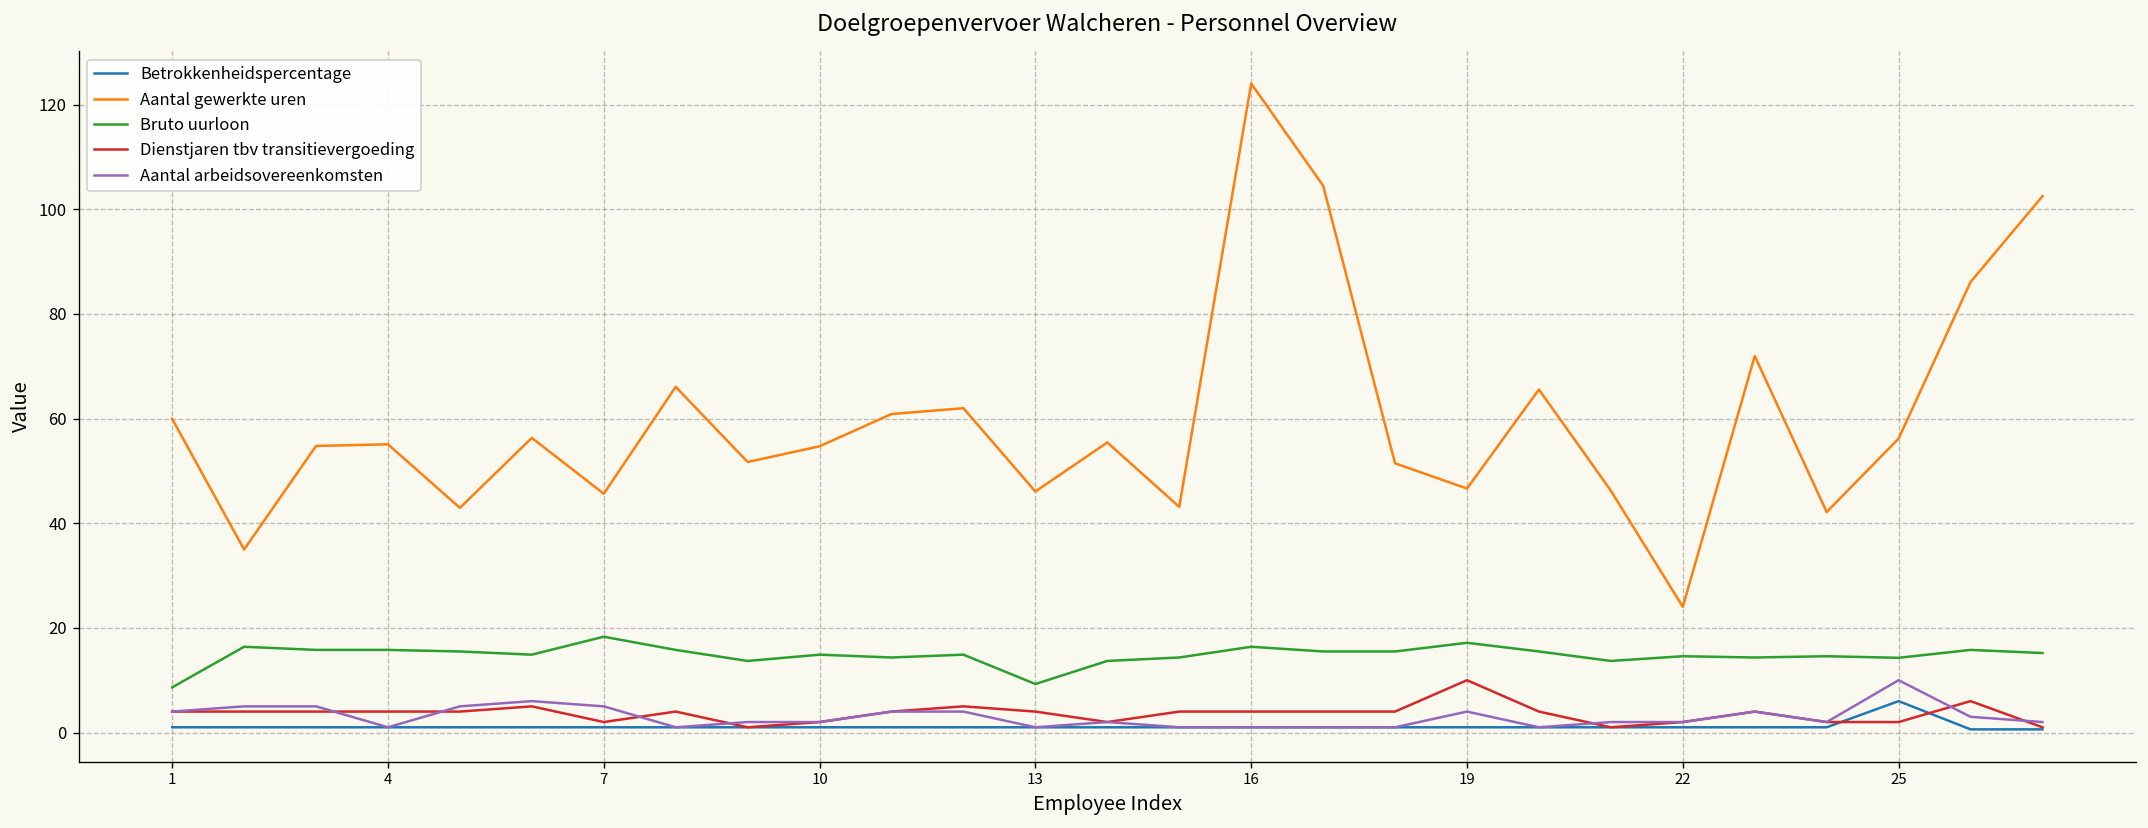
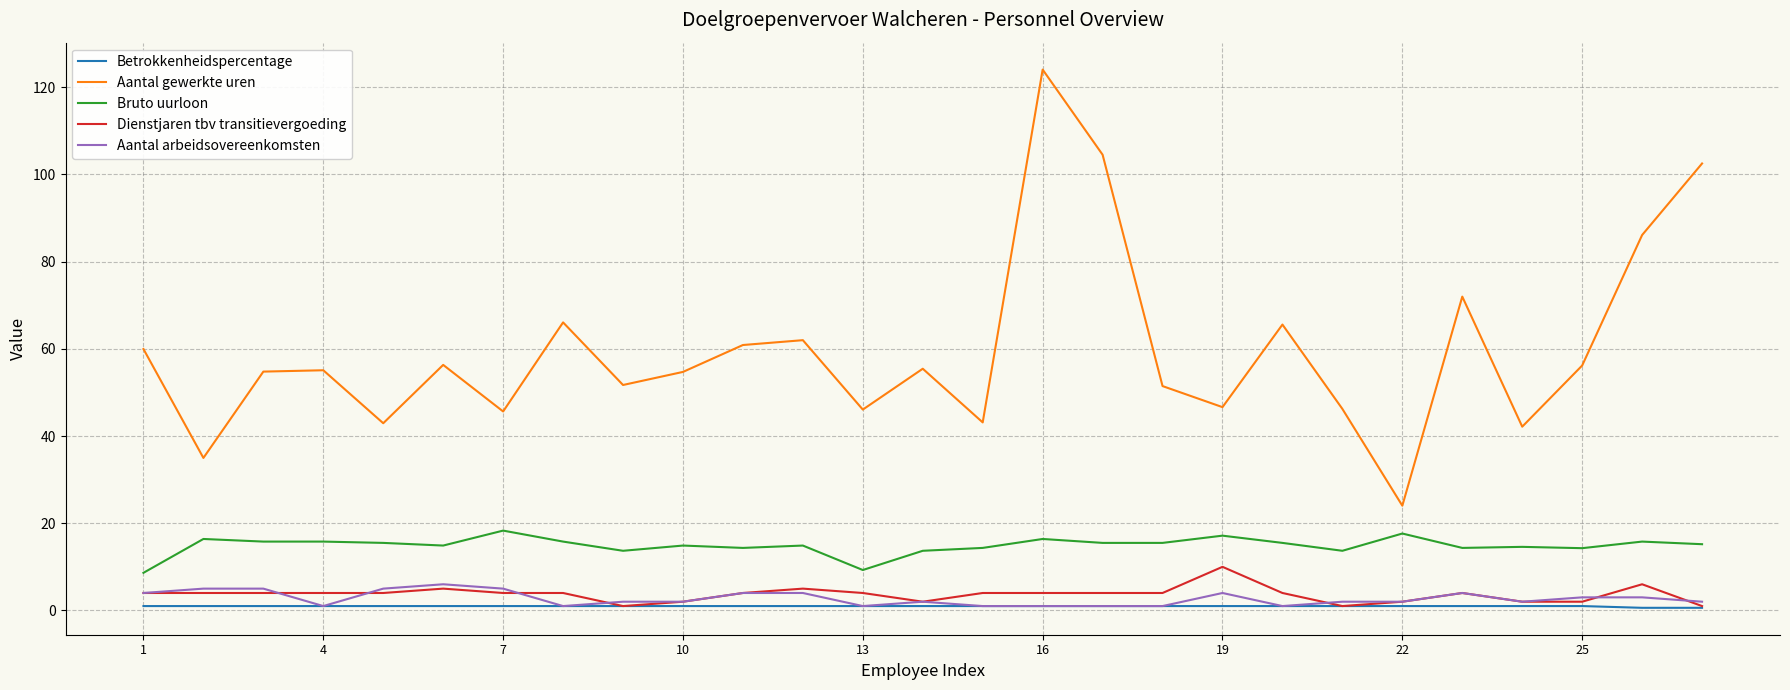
Dienstjaren tbv transitievergoeding, 7: 2 -> 4
Bruto uurloon, 22: 15 -> 18
Betrokkenheidspercentage, 25: 6 -> 1
Aantal arbeidsovereenkomsten, 25: 10 -> 3
